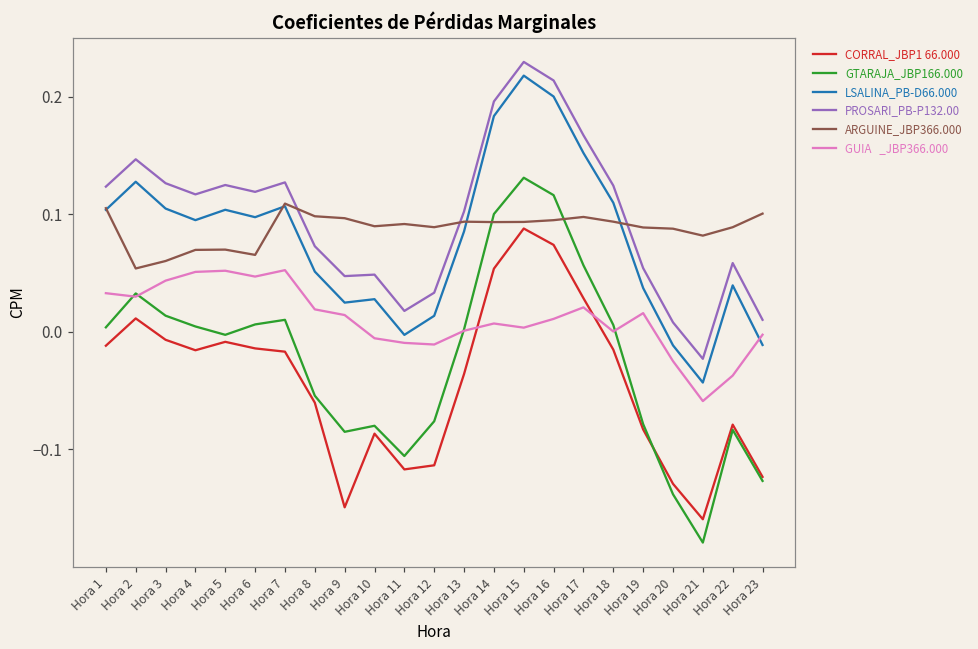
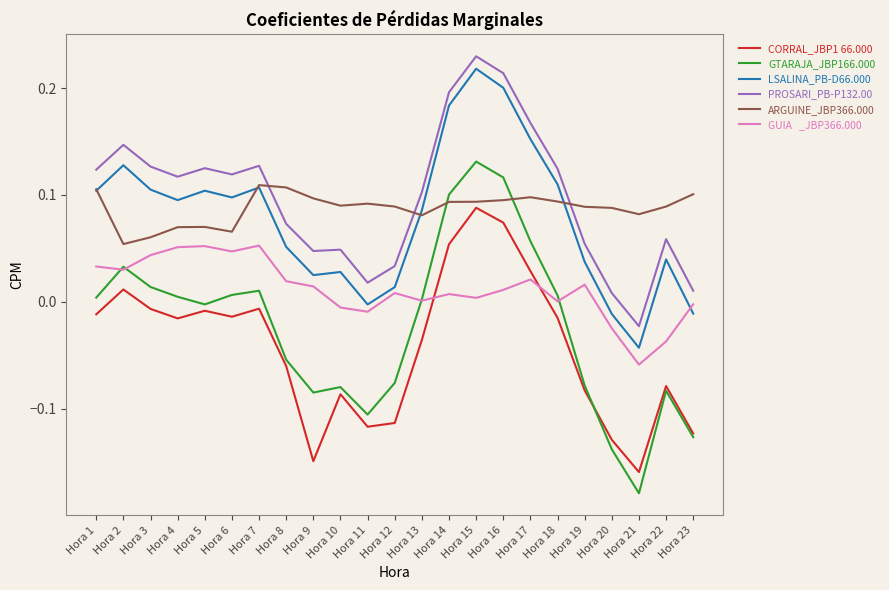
CORRAL_JBP1 66.000, Hora 7: -0.017 -> -0.007
ARGUINE_JBP366.000, Hora 8: 0.098 -> 0.107
GUIA _JBP366.000, Hora 12: -0.011 -> 0.008
ARGUINE_JBP366.000, Hora 13: 0.094 -> 0.081
